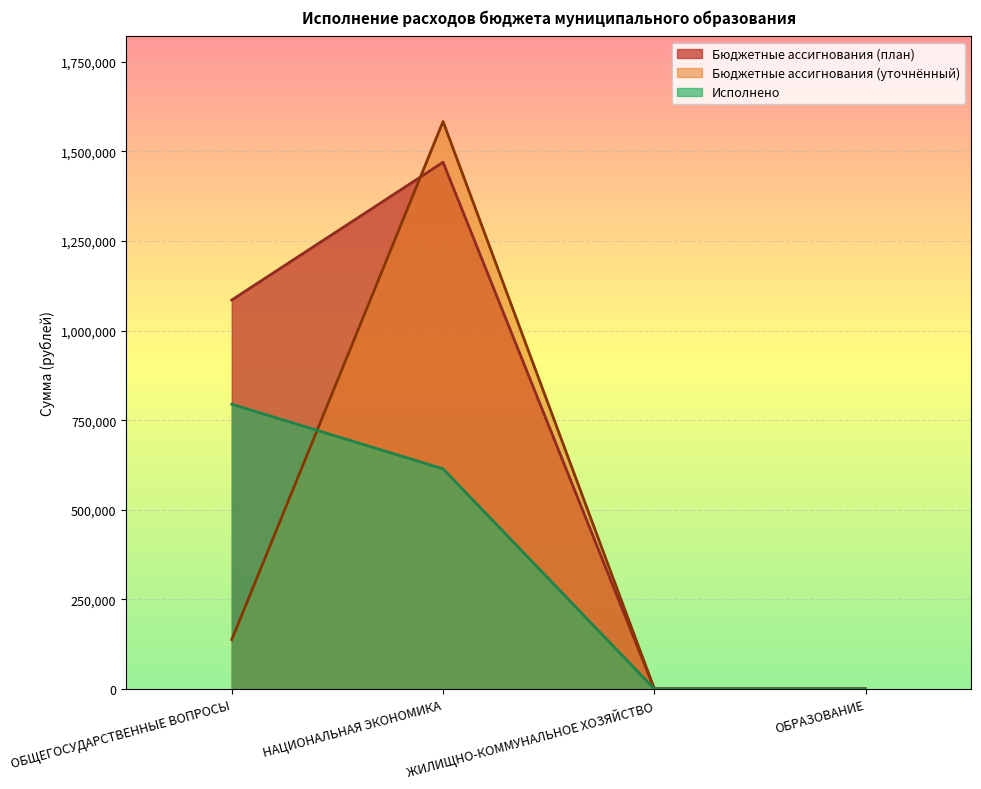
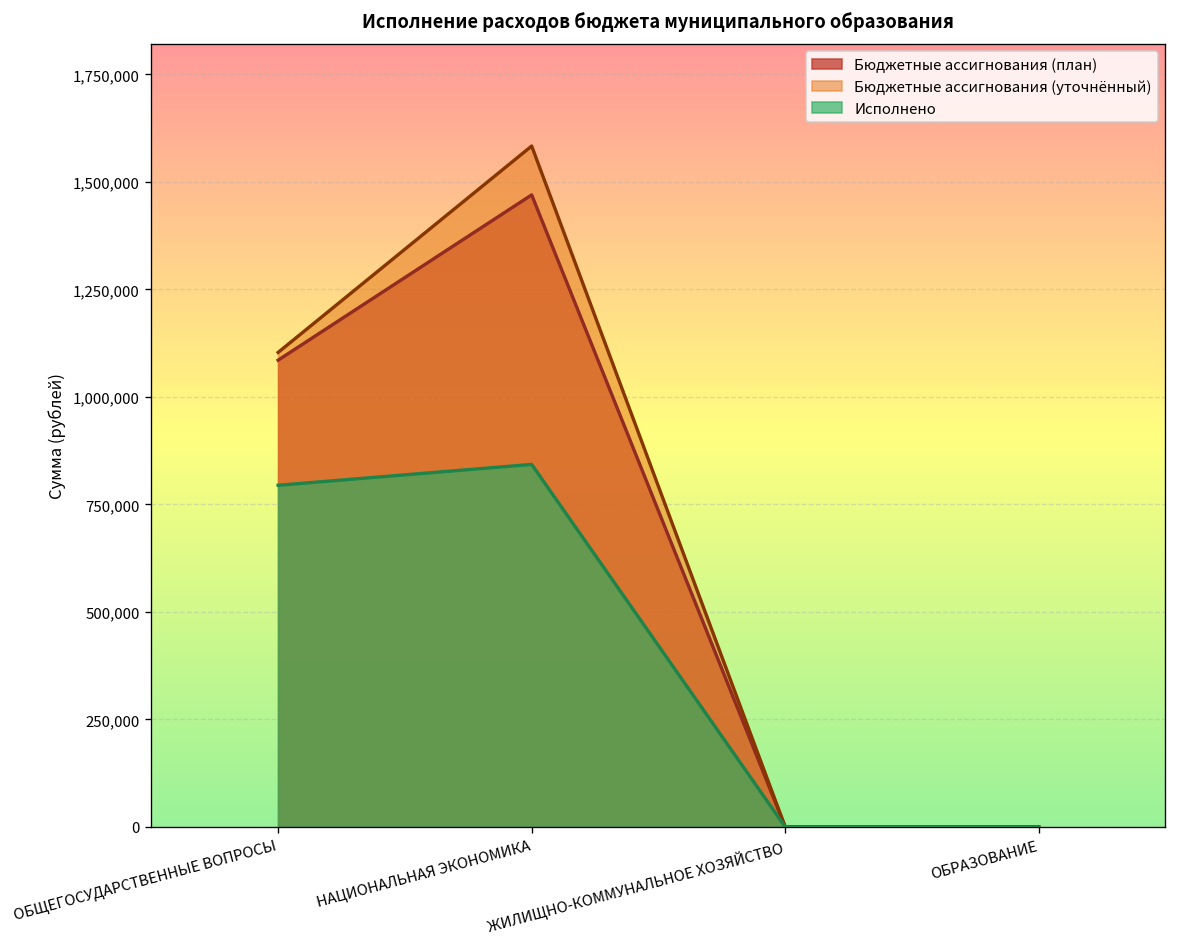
Бюджетные ассигнования (уточнённый), ОБЩЕГОСУДАРСТВЕННЫЕ ВОПРОСЫ: 140,000 -> 1,100,000
Исполнено, НАЦИОНАЛЬНАЯ ЭКОНОМИКА: 610,000 -> 840,000
